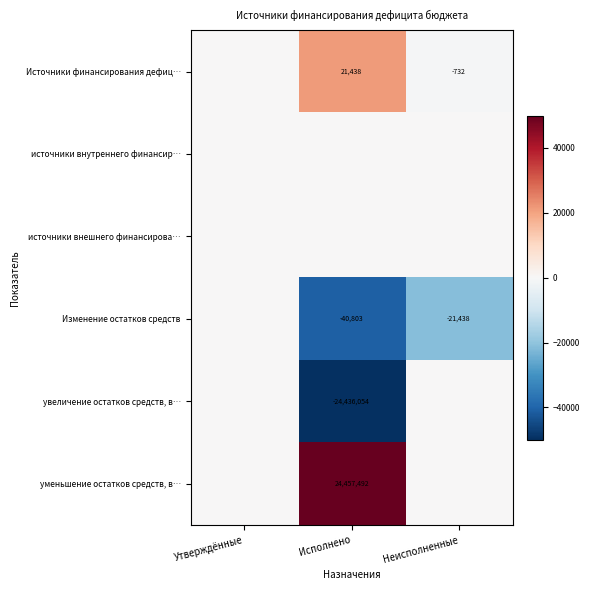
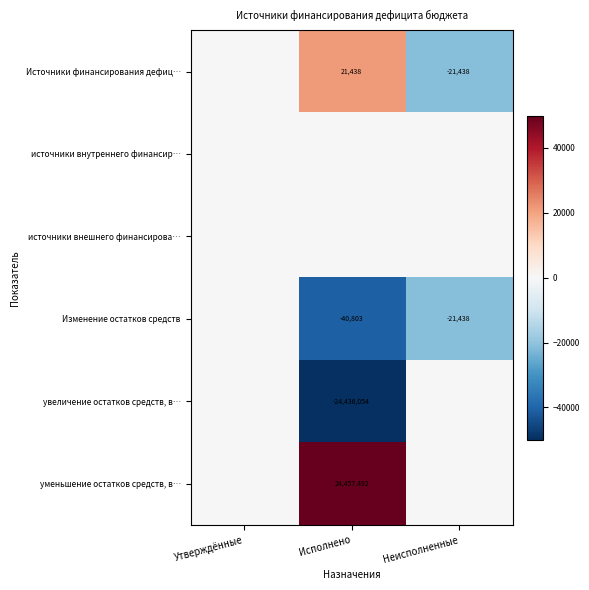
Источники финансирования дефиц…, Неисполненные: -732 -> -21,438
